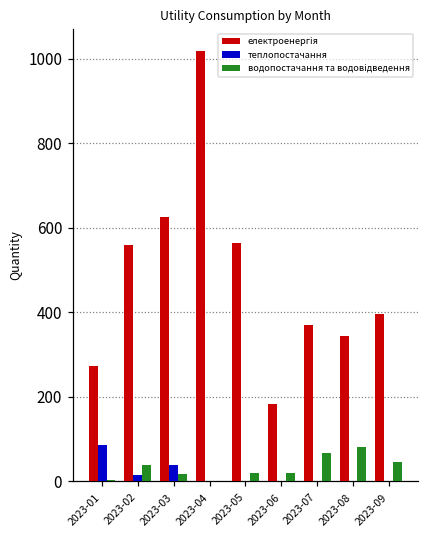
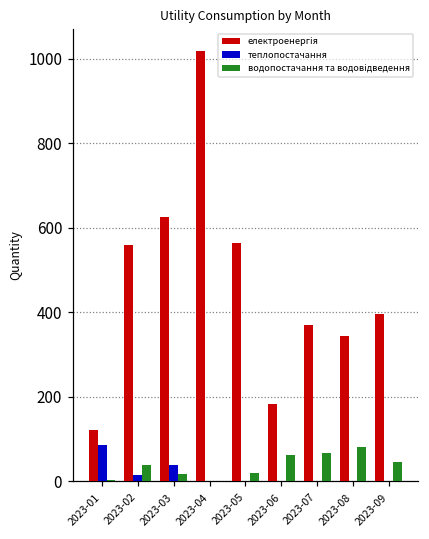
електроенергія, 2023-01: 270 -> 120
водопостачання та водовідведення, 2023-06: 20 -> 60
